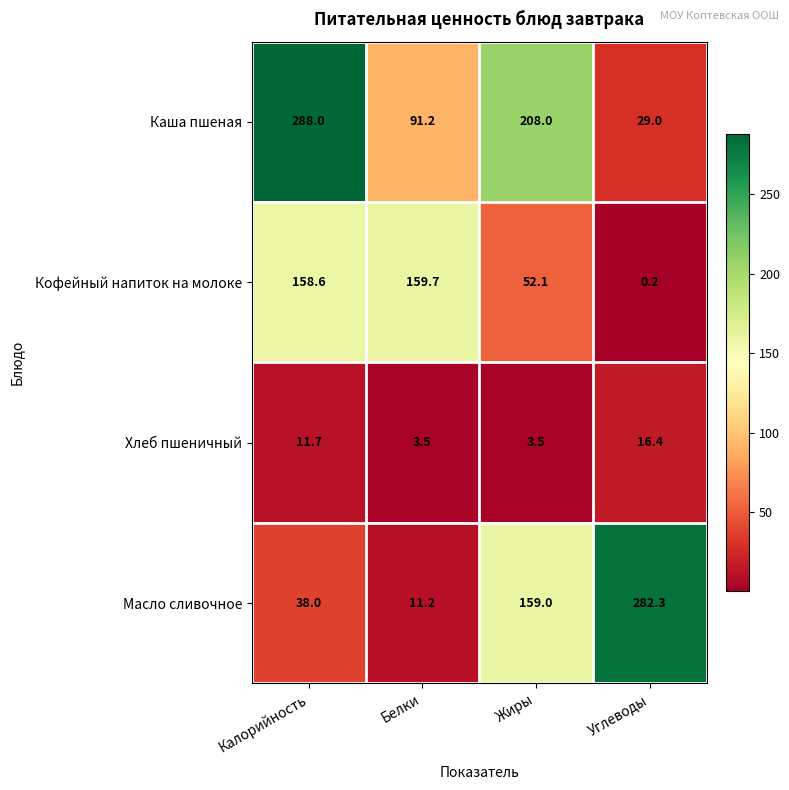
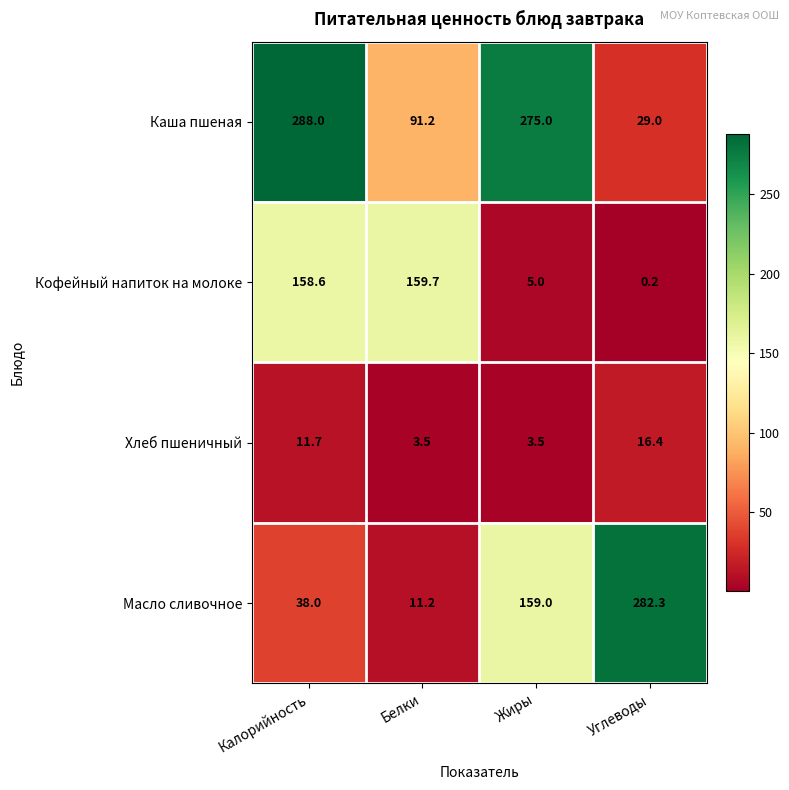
Каша пшеная, Жиры: 208.0 -> 275.0
Кофейный напиток на молоке, Жиры: 52.1 -> 5.0
